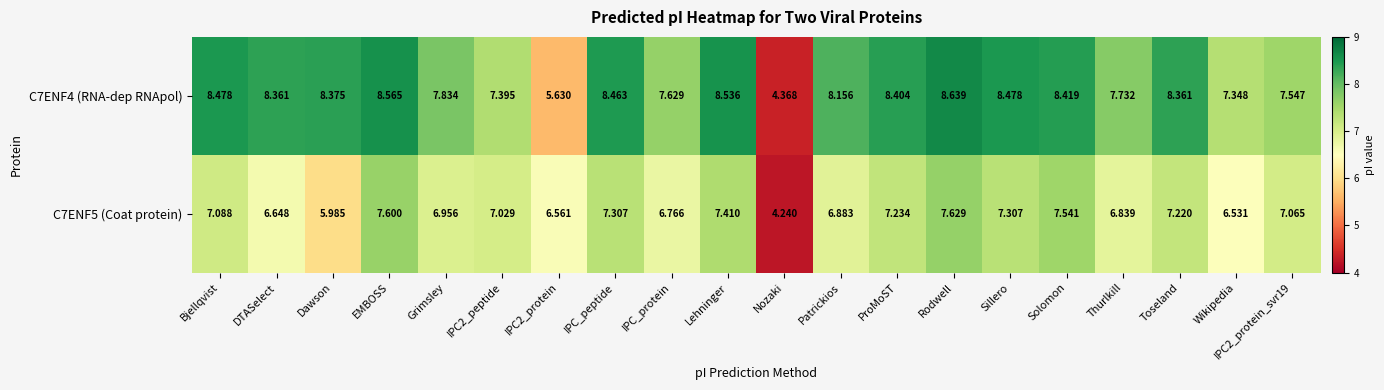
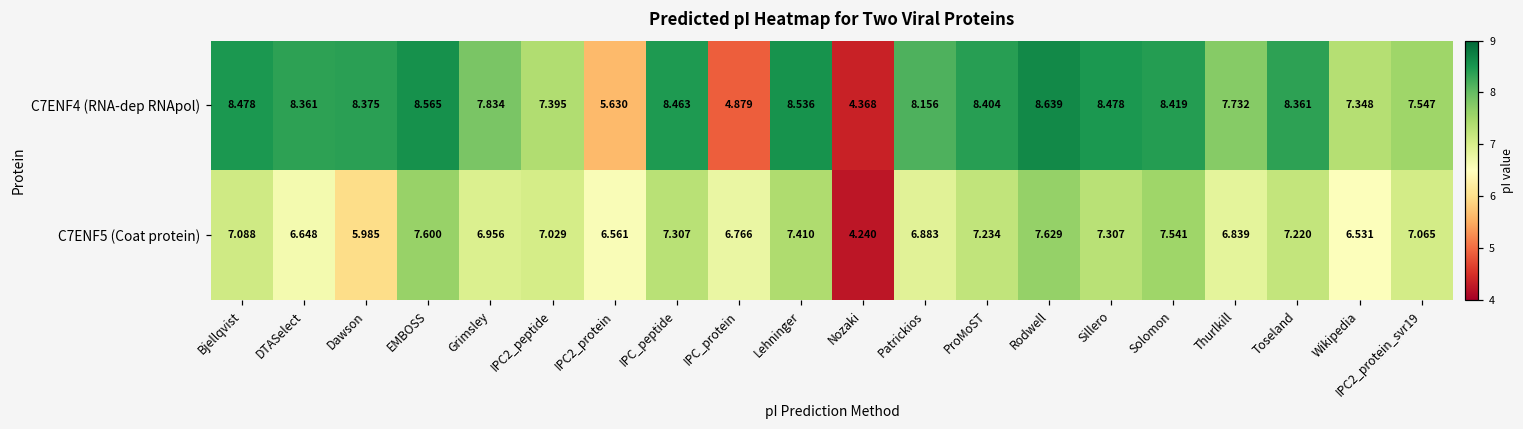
C7ENF4 (RNA-dep RNApol), IPC_protein: 7.629 -> 4.879
